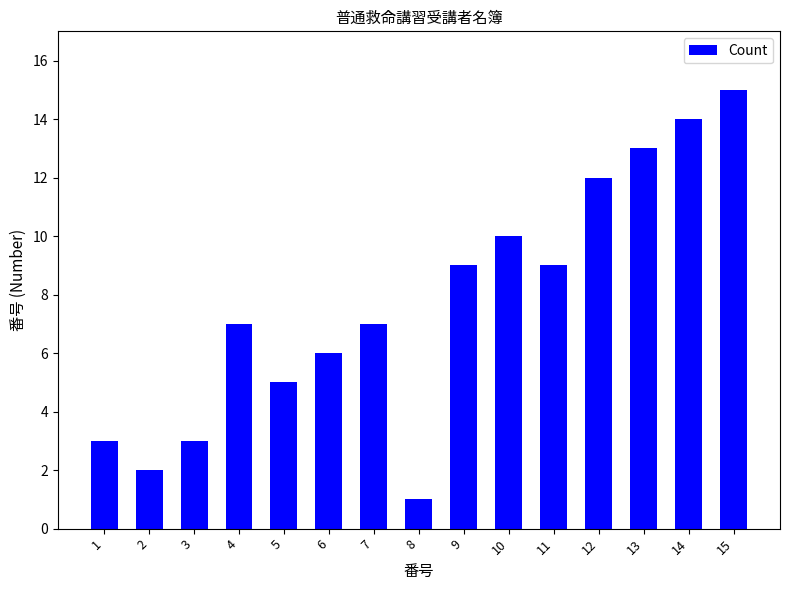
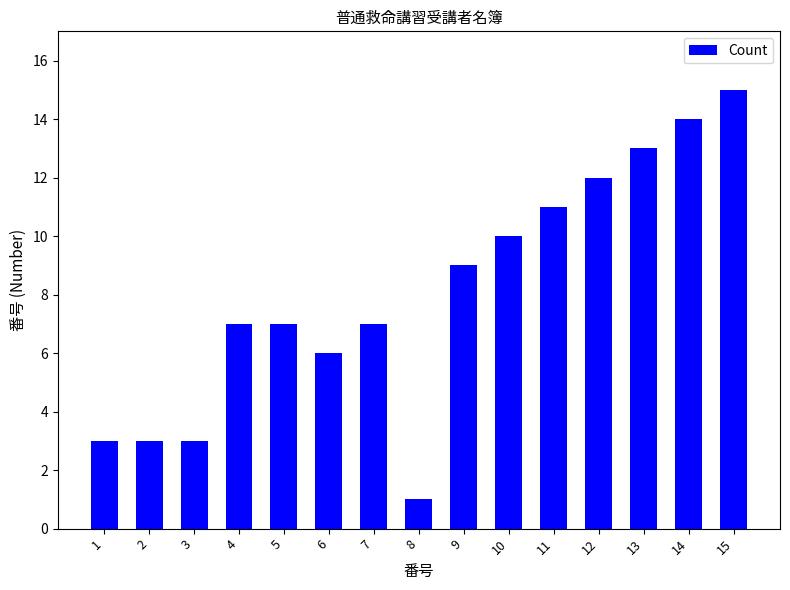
2: 2 -> 3
5: 5 -> 7
11: 9 -> 11
